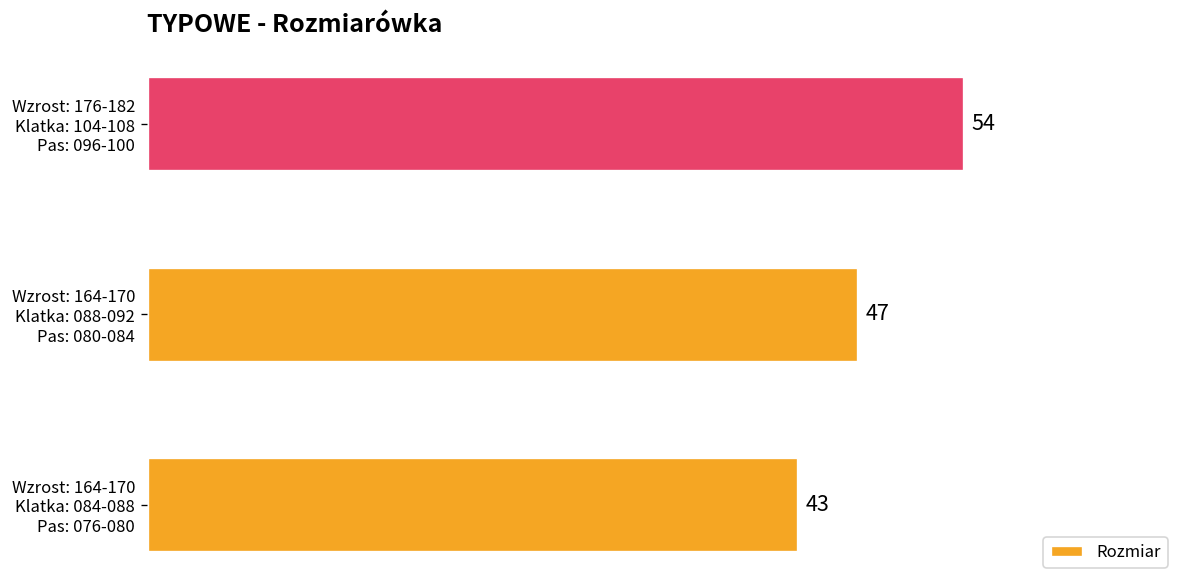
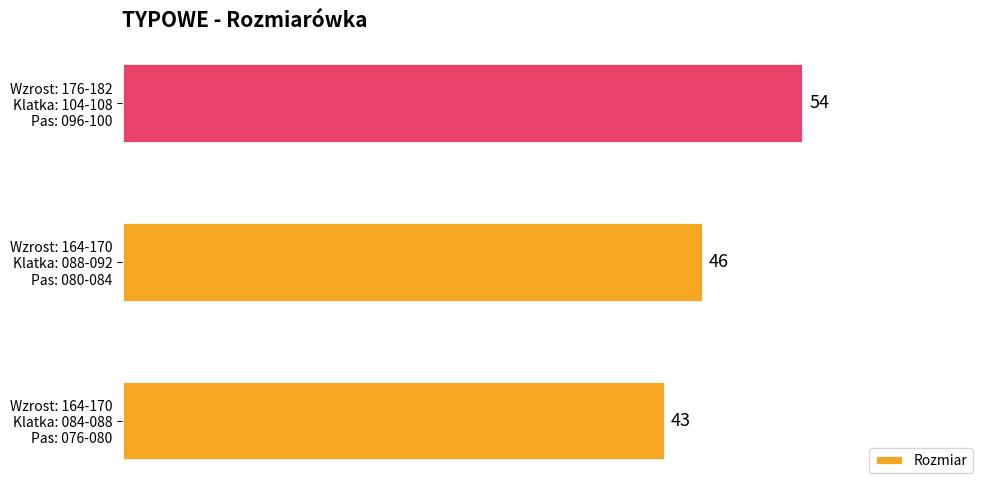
Wzrost: 164-170 Klatka: 088-092 Pas: 080-084: 47 -> 46
